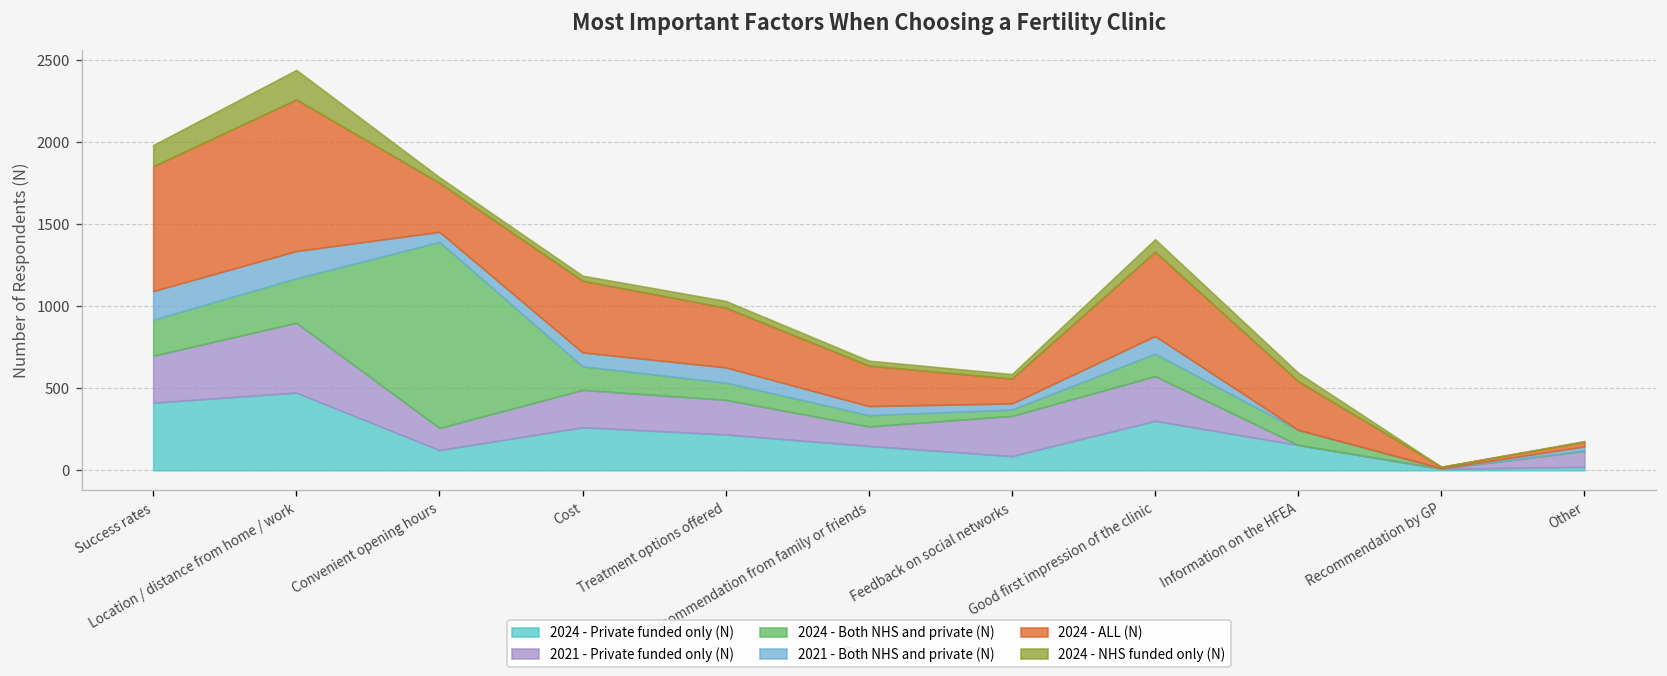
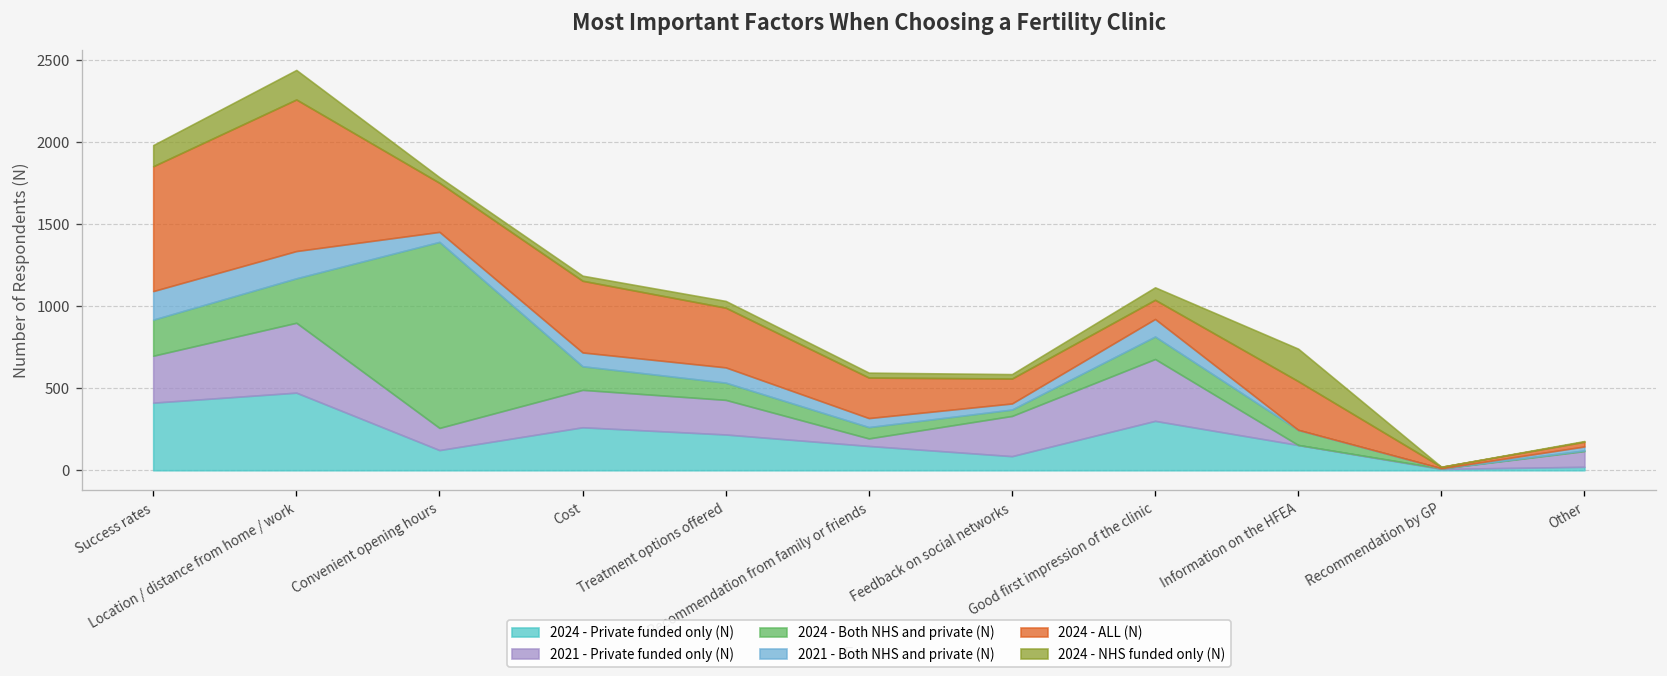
2021 - Private funded only (N), Recommendation from family or friends: 120 -> 50
2021 - Private funded only (N), Good first impression of the clinic: 270 -> 380
2024 - ALL (N), Good first impression of the clinic: 510 -> 120
2024 - NHS funded only (N), Information on the HFEA: 50 -> 200
